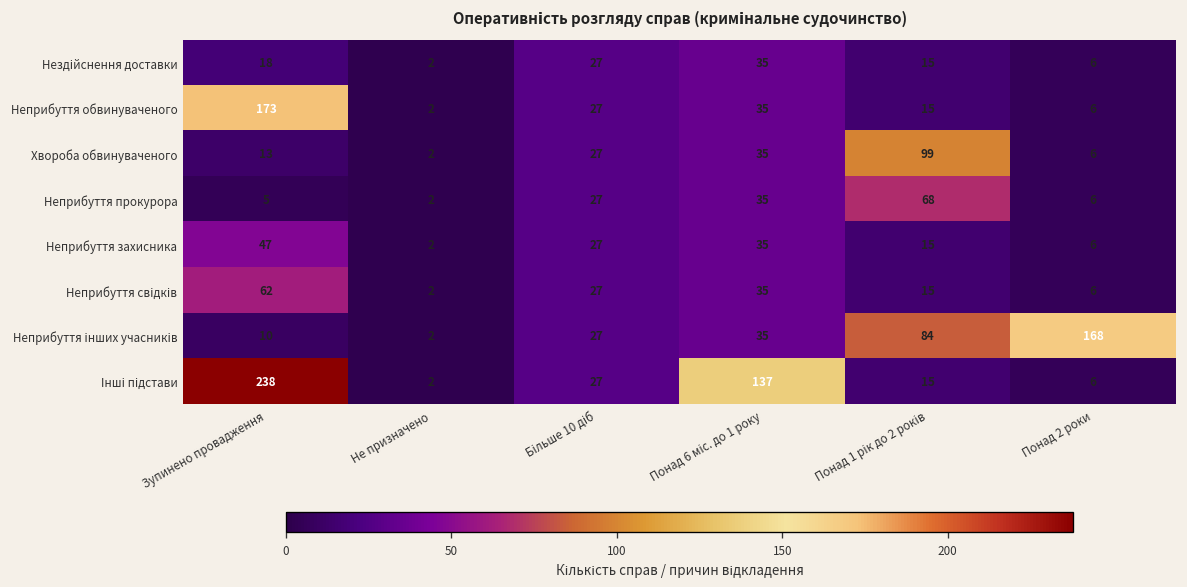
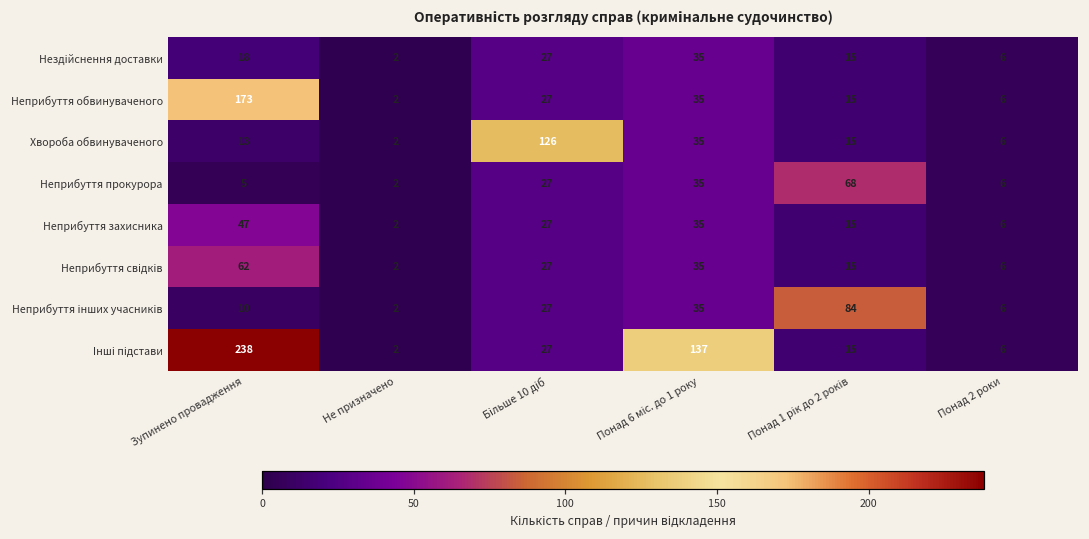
Хвороба обвинуваченого, Більше 10 діб: 27 -> 126
Хвороба обвинуваченого, Понад 1 рік до 2 років: 99 -> 15
Неприбуття інших учасників, Понад 2 роки: 168 -> 6
